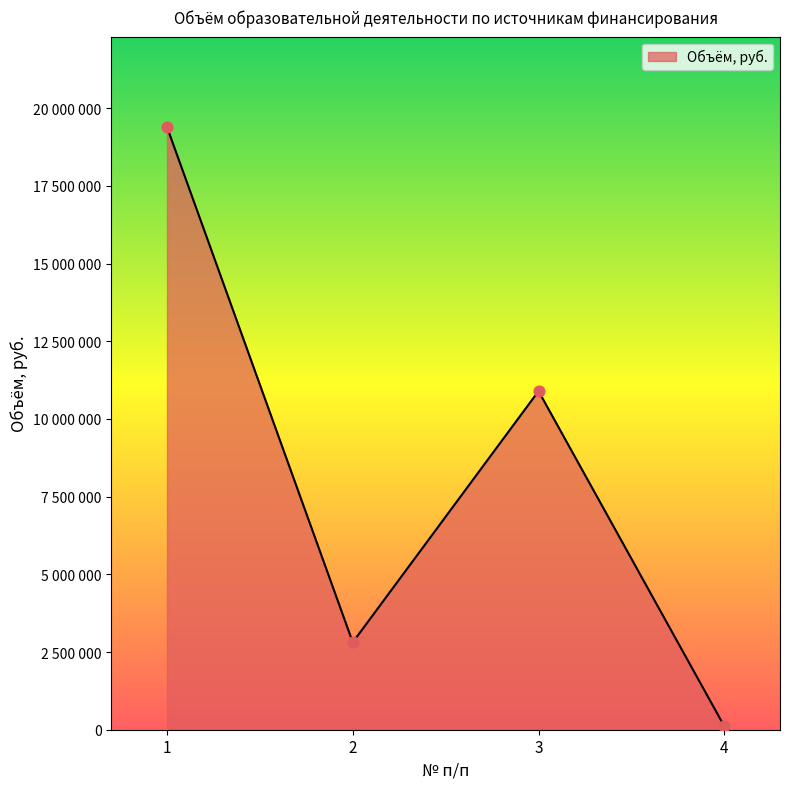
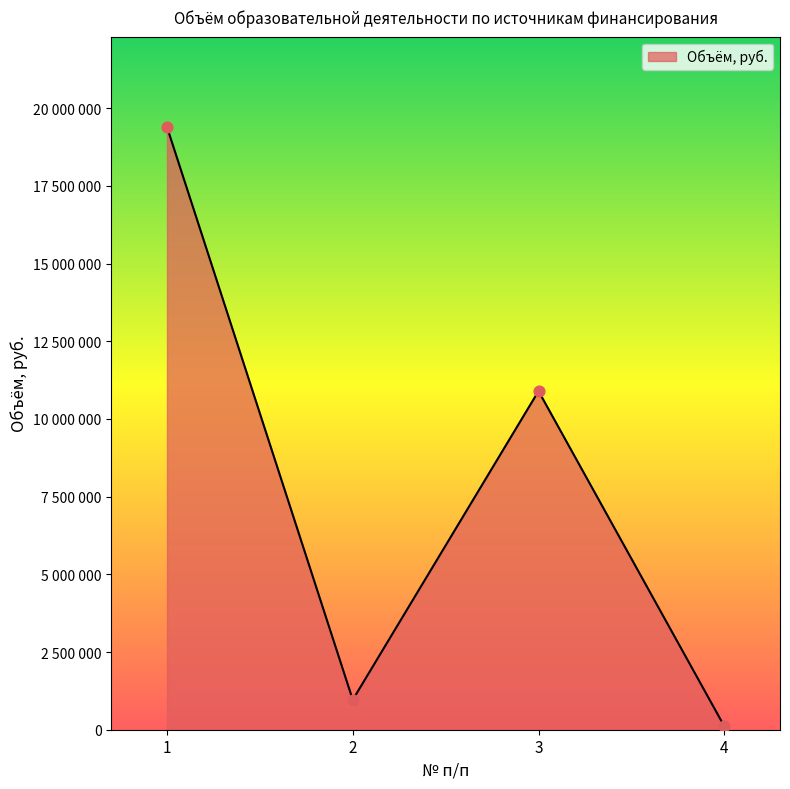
2: 2800000 -> 1000000
